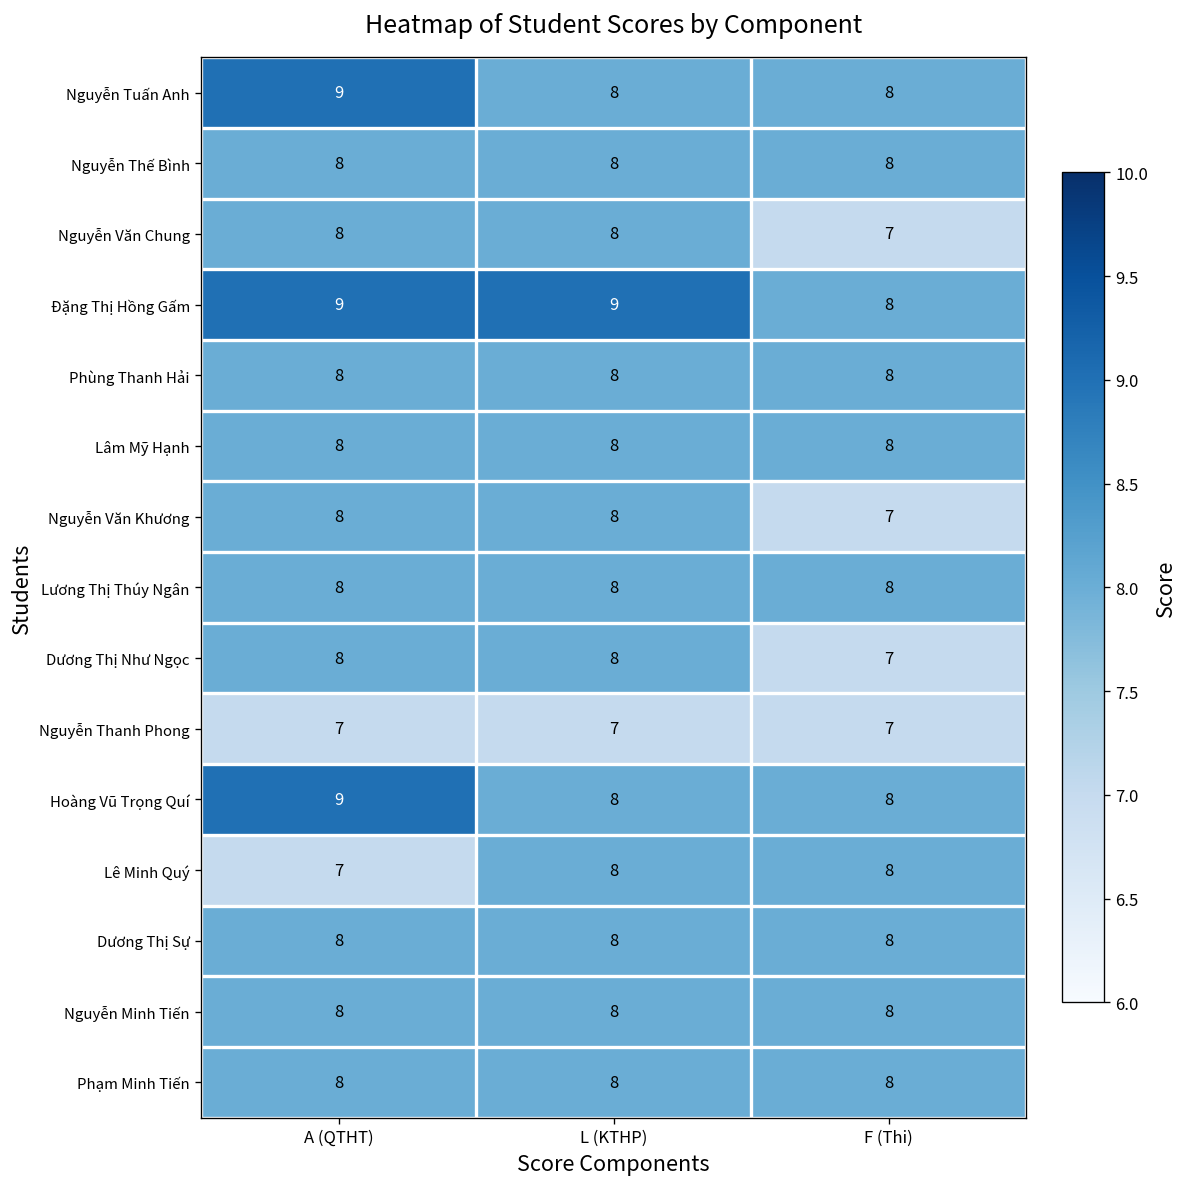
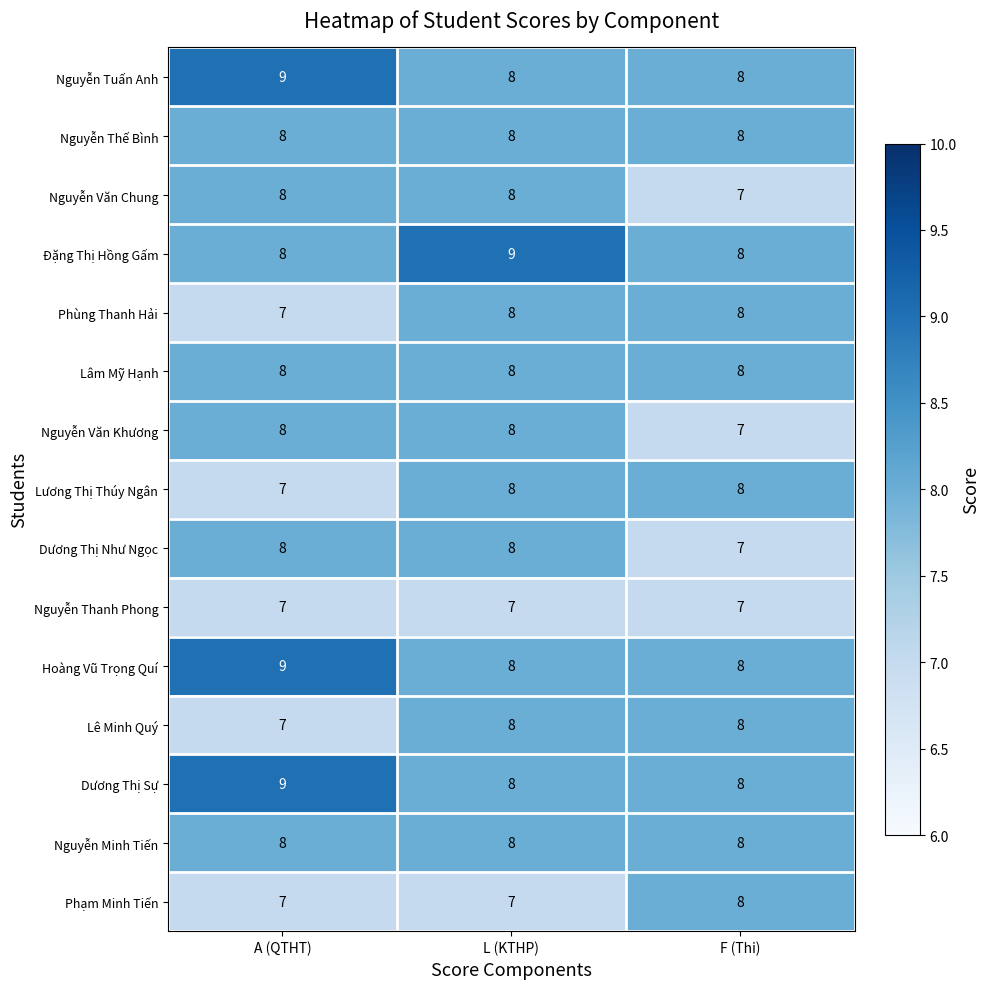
Đặng Thị Hồng Gấm, A (QTHT): 9 -> 8
Phùng Thanh Hải, A (QTHT): 8 -> 7
Lương Thị Thúy Ngân, A (QTHT): 8 -> 7
Dương Thị Sự, A (QTHT): 8 -> 9
Phạm Minh Tiến, A (QTHT): 8 -> 7
Phạm Minh Tiến, L (KTHP): 8 -> 7
